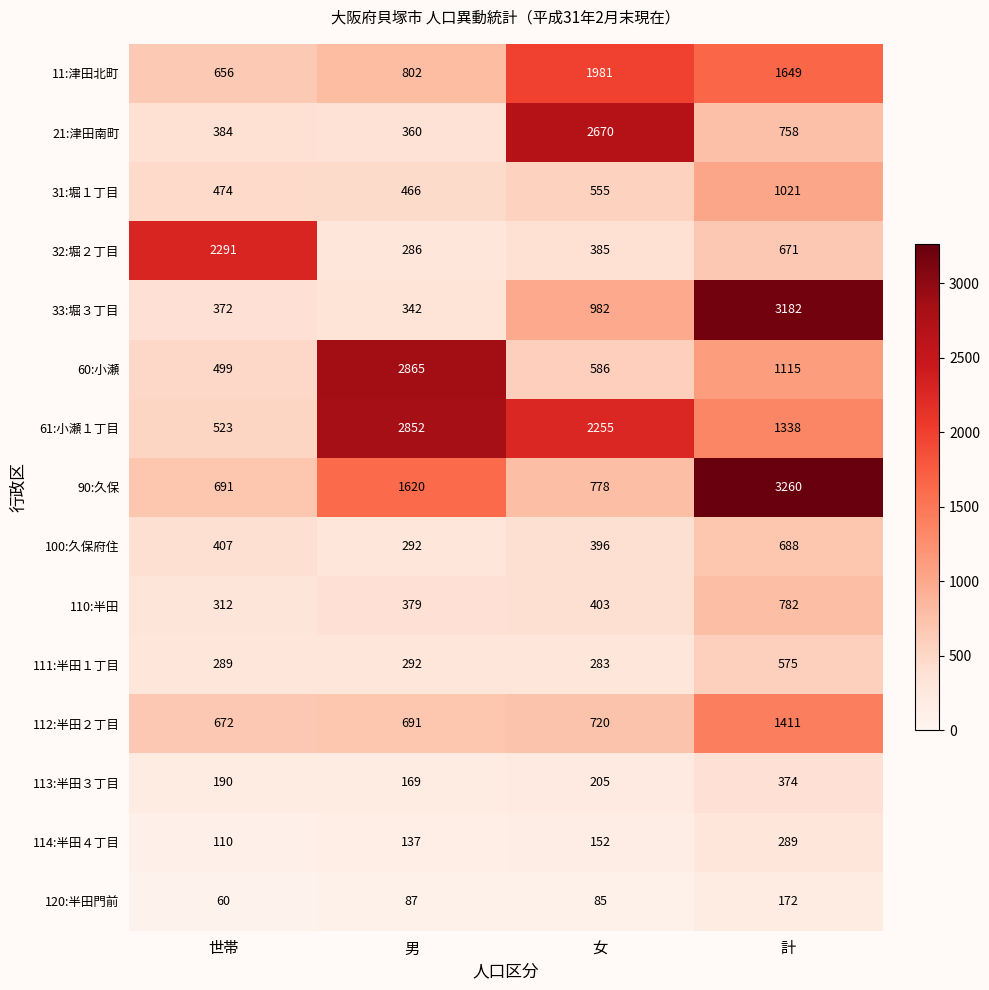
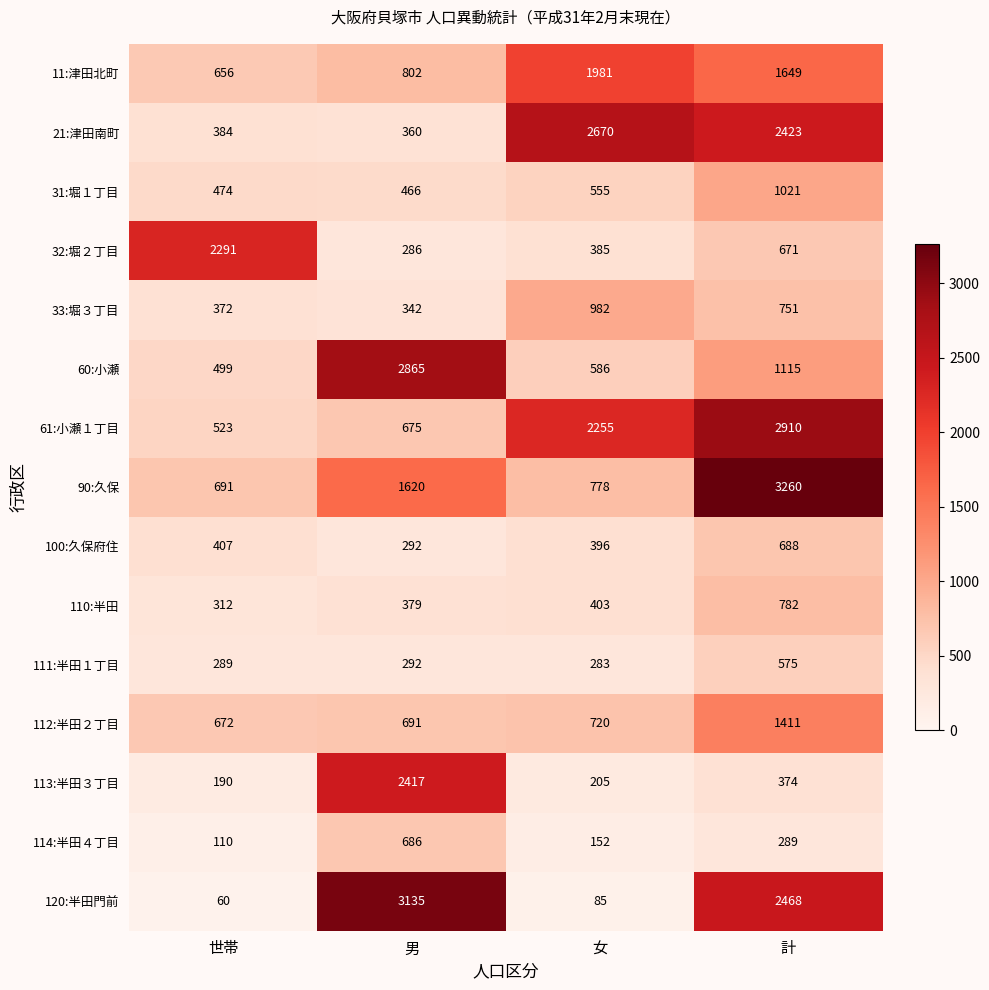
21:津田南町, 計: 758 -> 2423
33:堀３丁目, 計: 3182 -> 751
61:小瀬１丁目, 男: 2852 -> 675
61:小瀬１丁目, 計: 1338 -> 2910
113:半田３丁目, 男: 169 -> 2417
114:半田４丁目, 男: 137 -> 686
120:半田門前, 男: 87 -> 3135
120:半田門前, 計: 172 -> 2468
